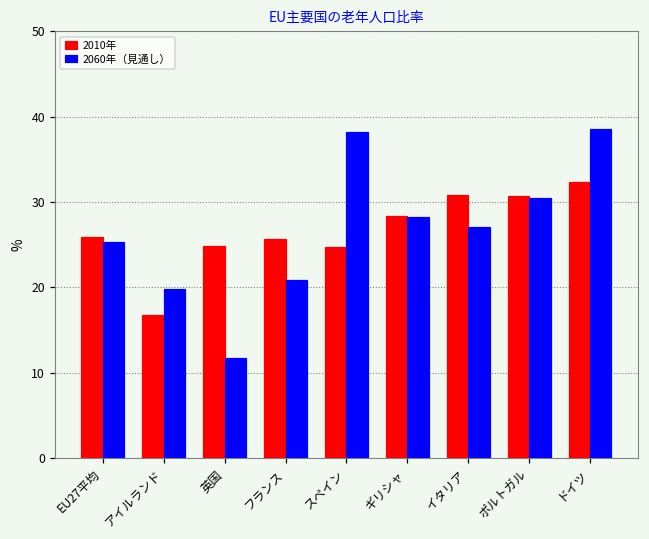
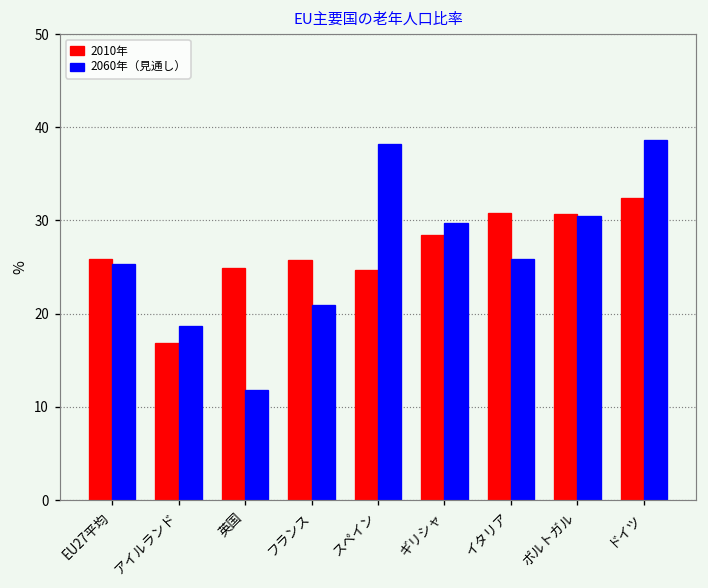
2060年（見通し）, アイルランド: 20 -> 19
2060年（見通し）, ギリシャ: 28 -> 30
2060年（見通し）, イタリア: 27 -> 26
